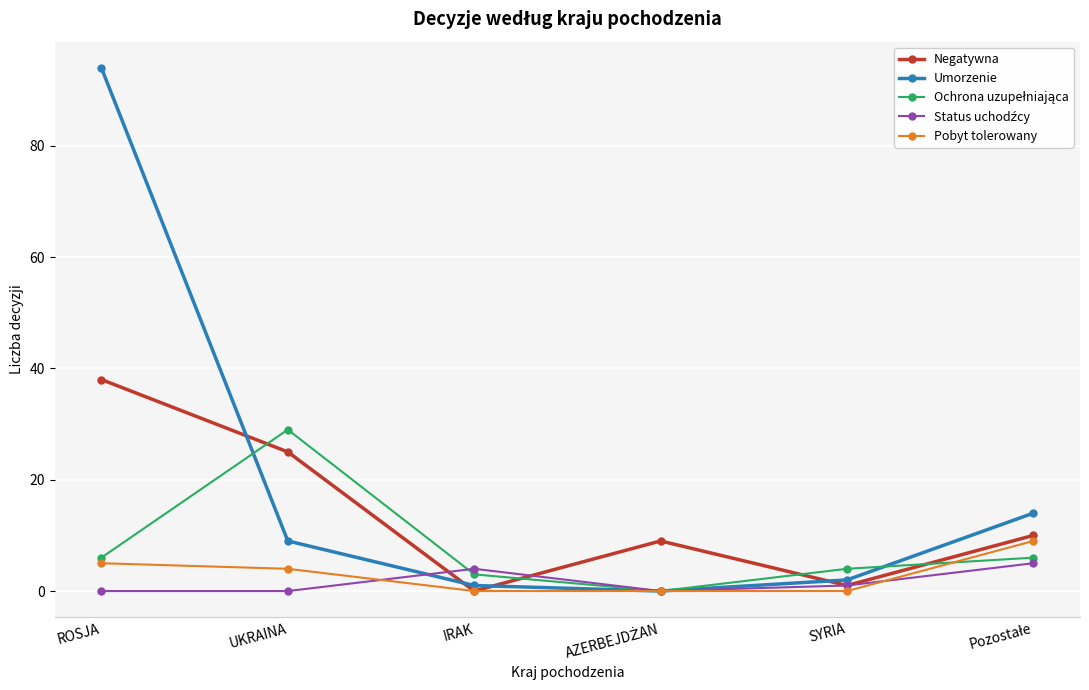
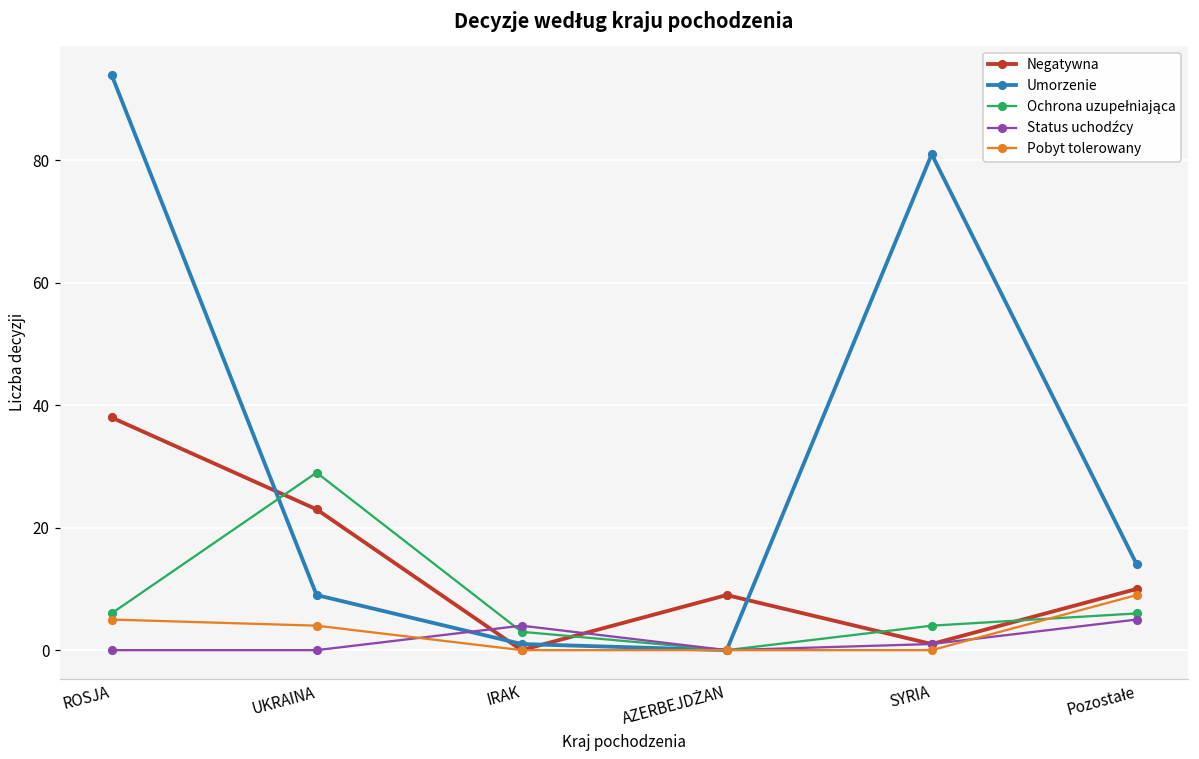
Negatywna, UKRAINA: 25 -> 23
Umorzenie, SYRIA: 2 -> 81
